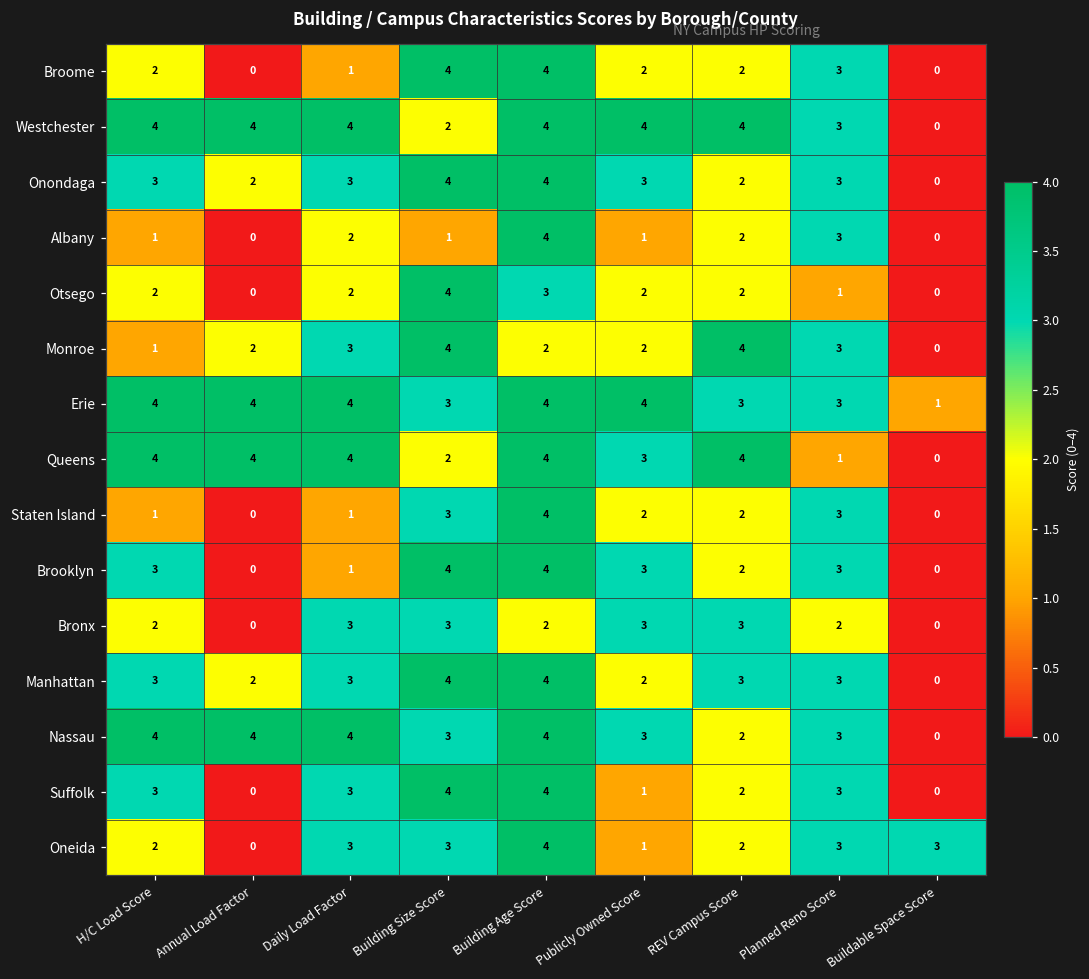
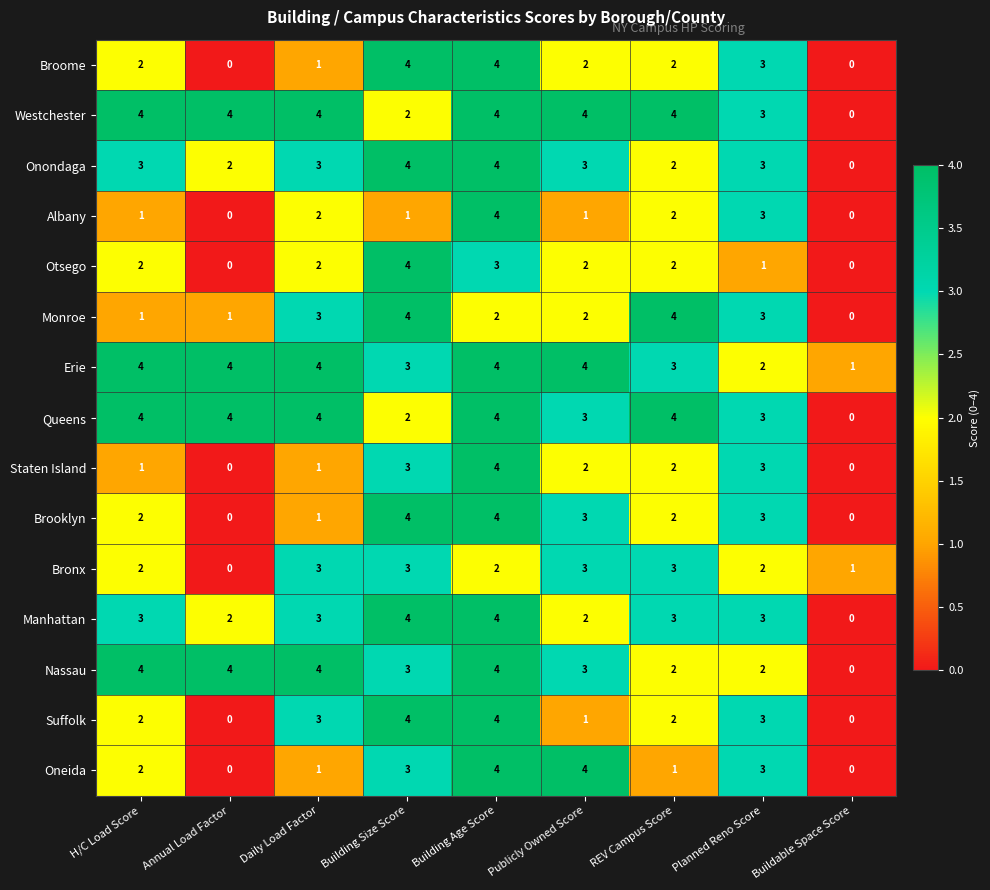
Monroe, Annual Load Factor: 2 -> 1
Erie, Planned Reno Score: 3 -> 2
Queens, Planned Reno Score: 1 -> 3
Brooklyn, H/C Load Score: 3 -> 2
Bronx, Buildable Space Score: 0 -> 1
Nassau, Planned Reno Score: 3 -> 2
Suffolk, H/C Load Score: 3 -> 2
Oneida, Daily Load Factor: 3 -> 1
Oneida, Publicly Owned Score: 1 -> 4
Oneida, REV Campus Score: 2 -> 1
Oneida, Buildable Space Score: 3 -> 0
